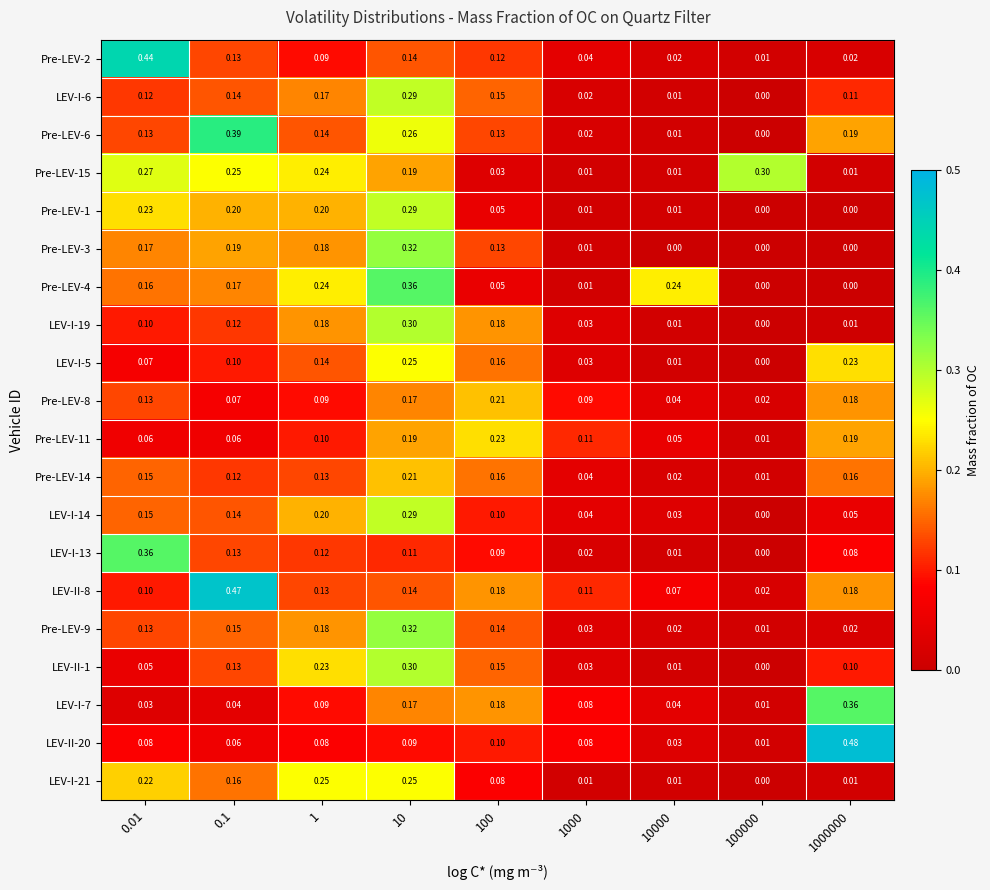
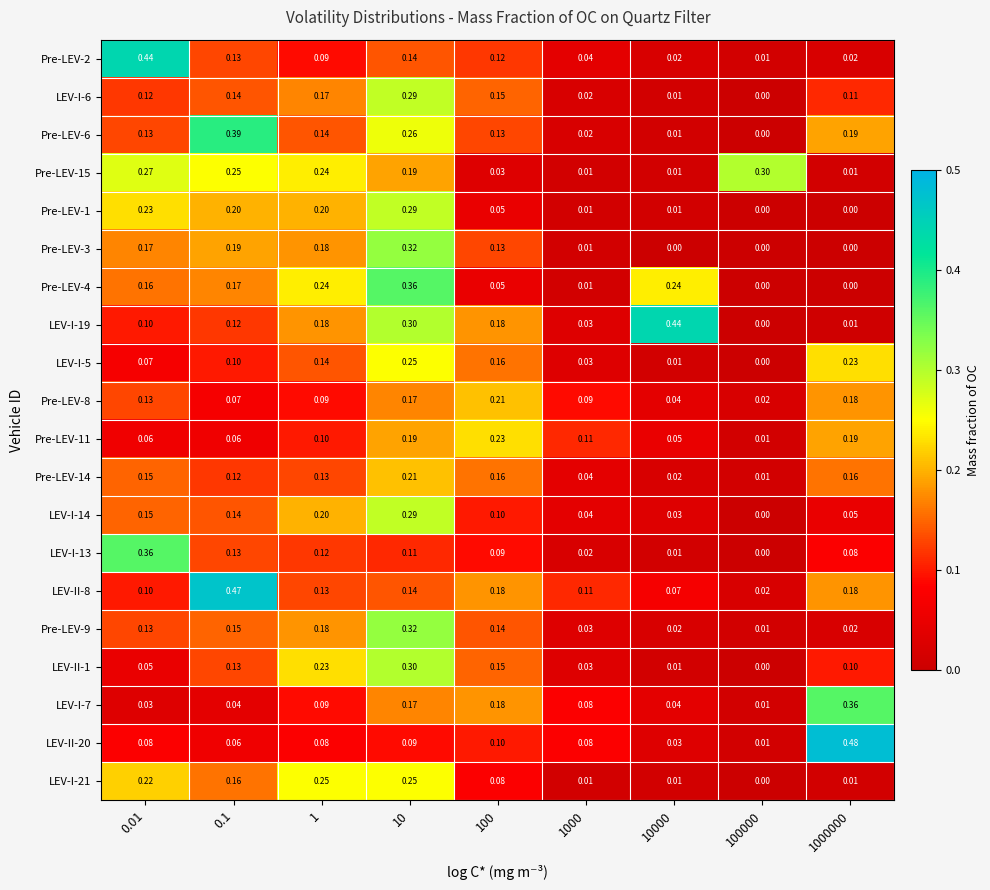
LEV-I-19, 10000: 0.01 -> 0.44
